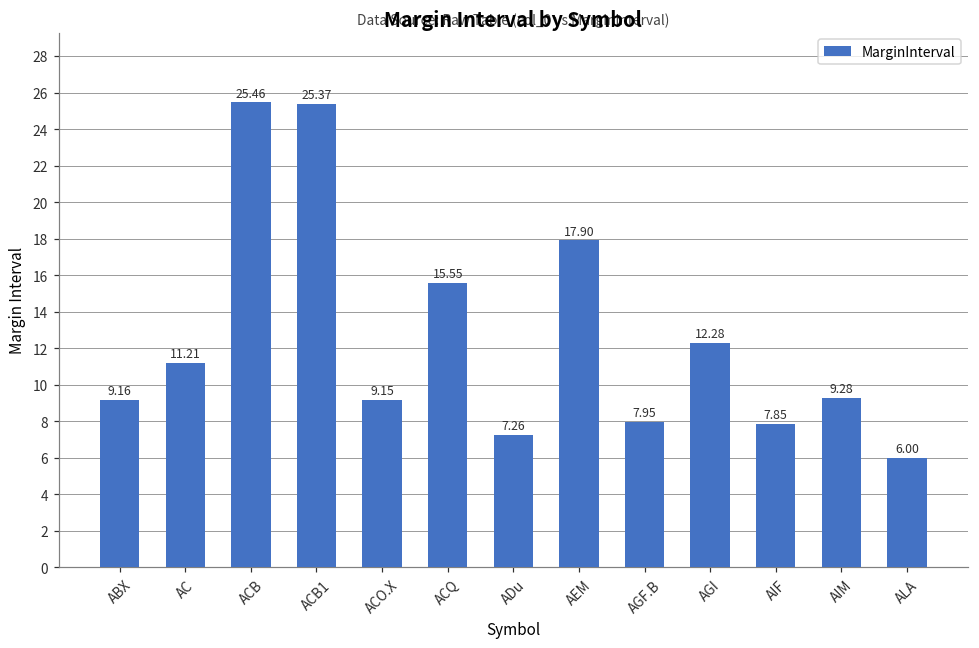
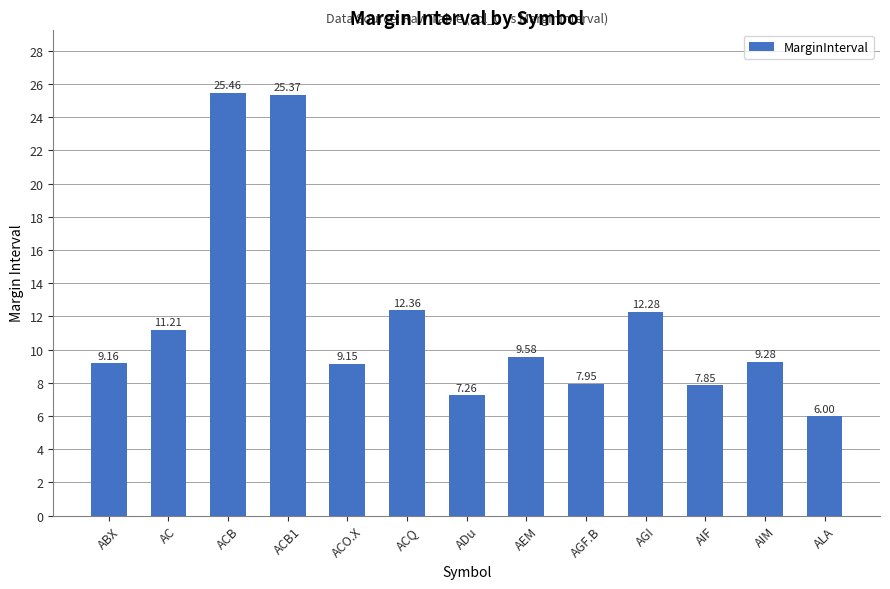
ACQ: 15.55 -> 12.36
AEM: 17.90 -> 9.58
